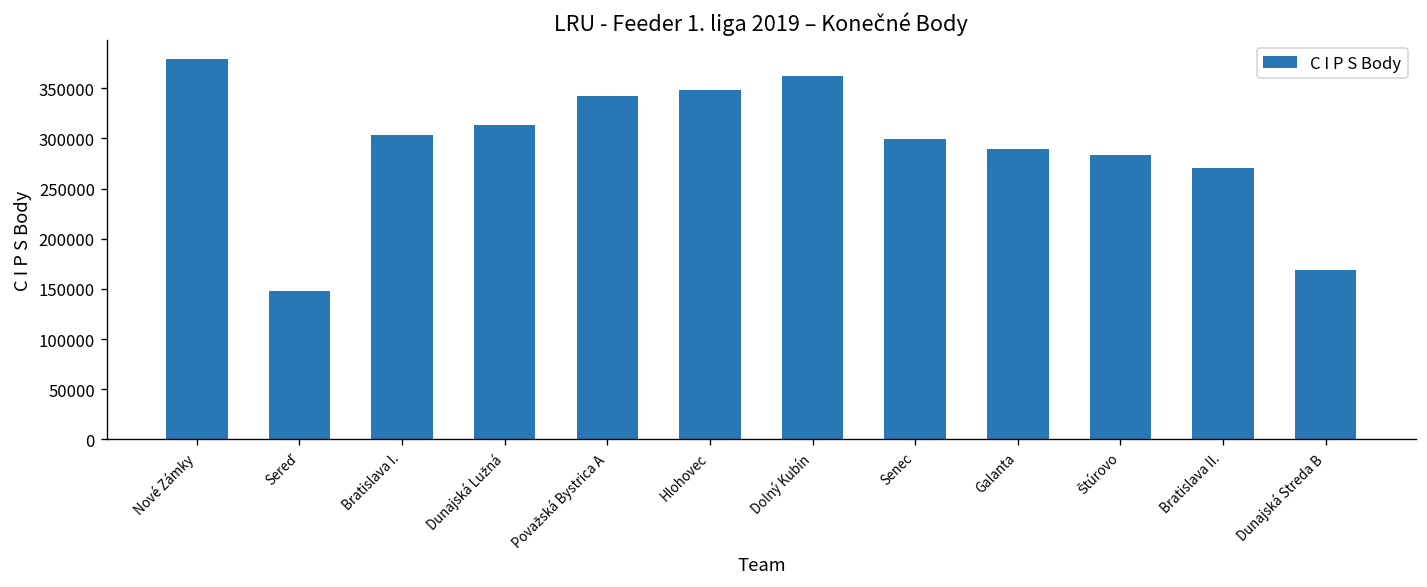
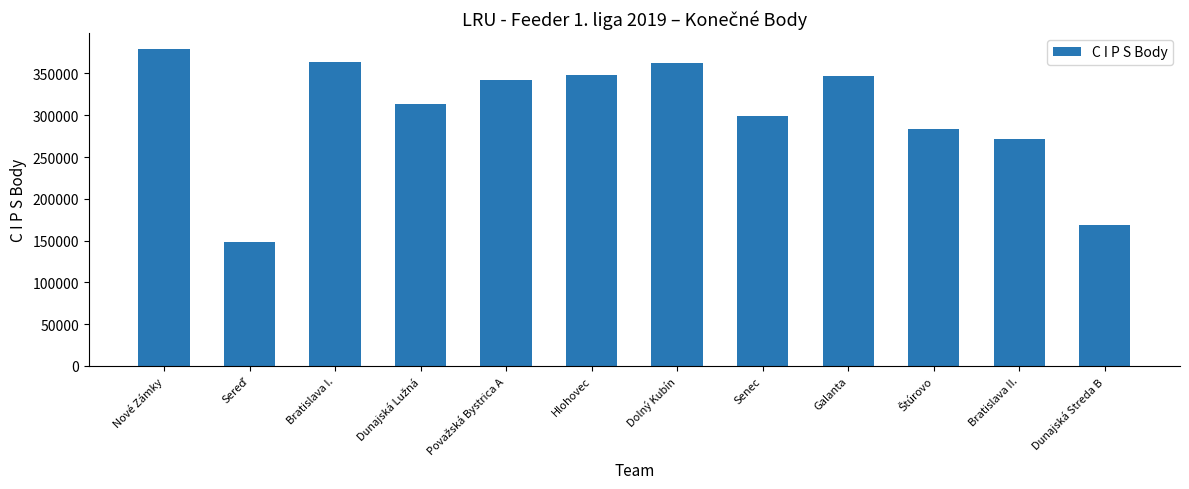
Bratislava I.: 300000 -> 360000
Galanta: 290000 -> 350000
